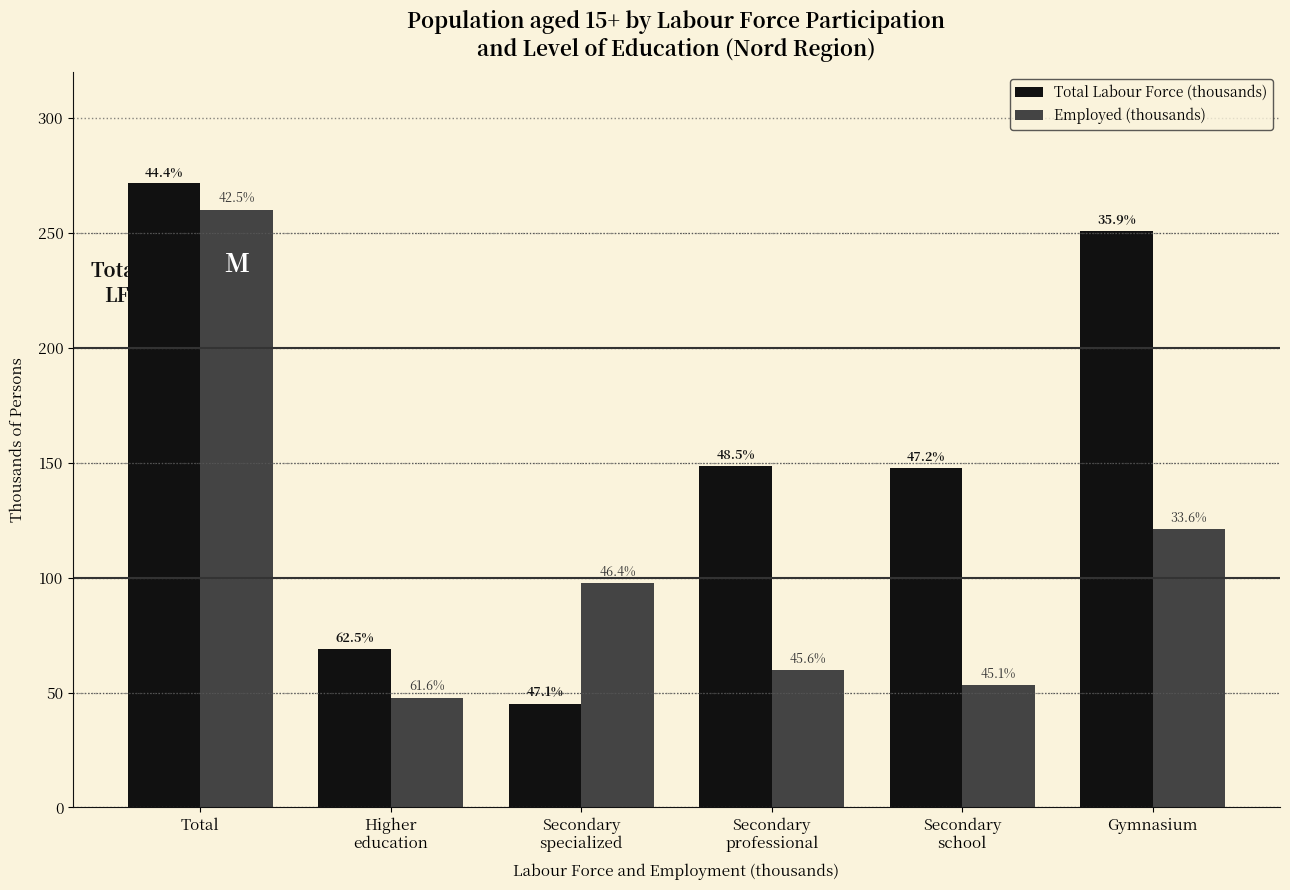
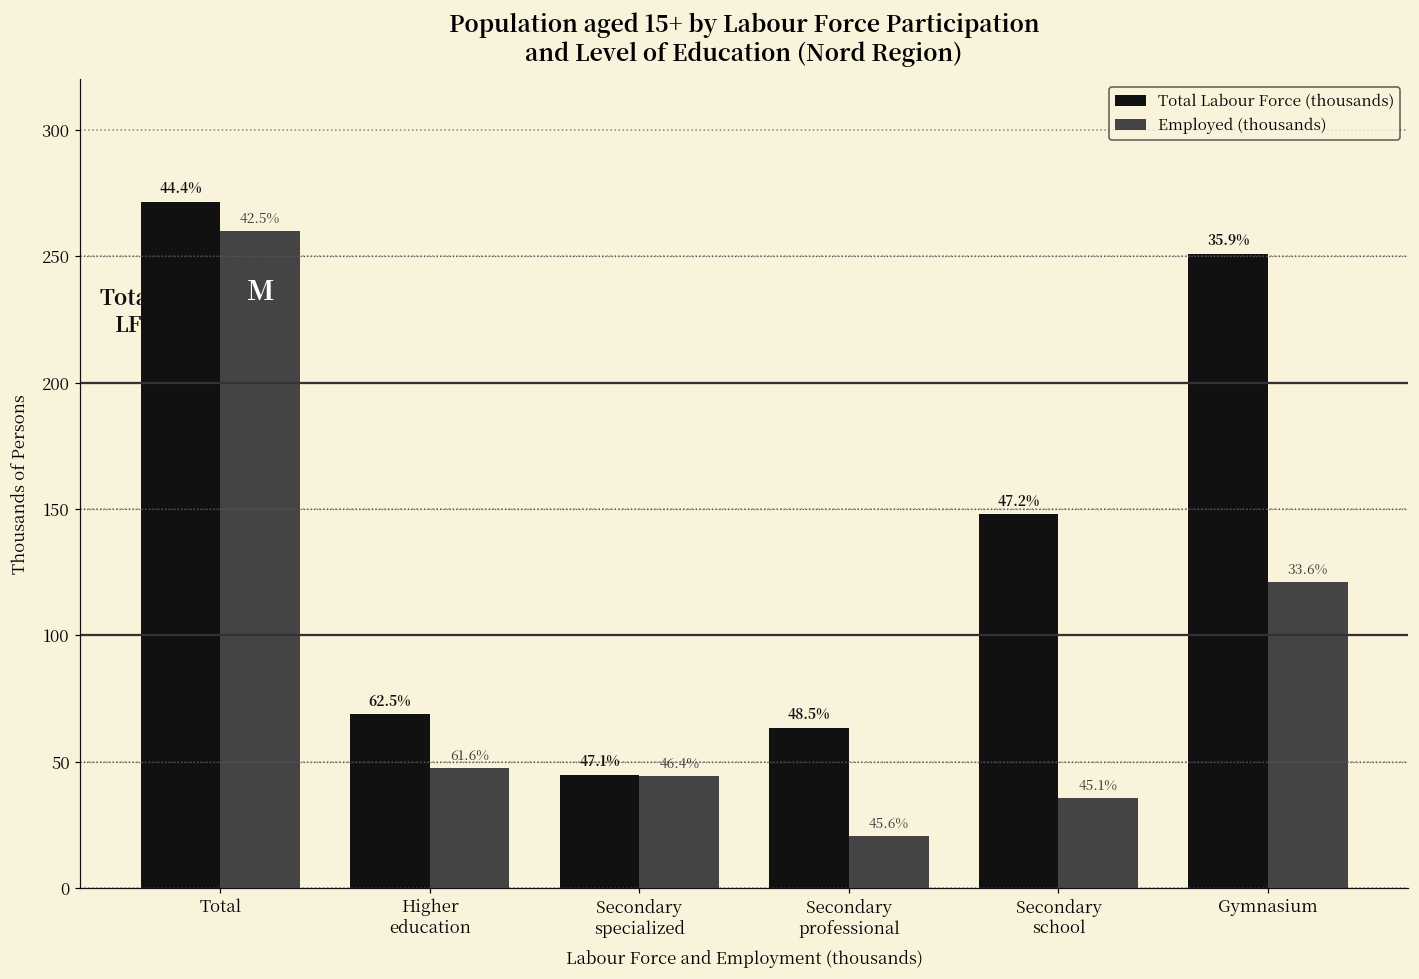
Employed (thousands), Secondary specialized: 98 -> 44
Total Labour Force (thousands), Secondary professional: 149 -> 63
Employed (thousands), Secondary professional: 60 -> 21
Employed (thousands), Secondary school: 53 -> 36
